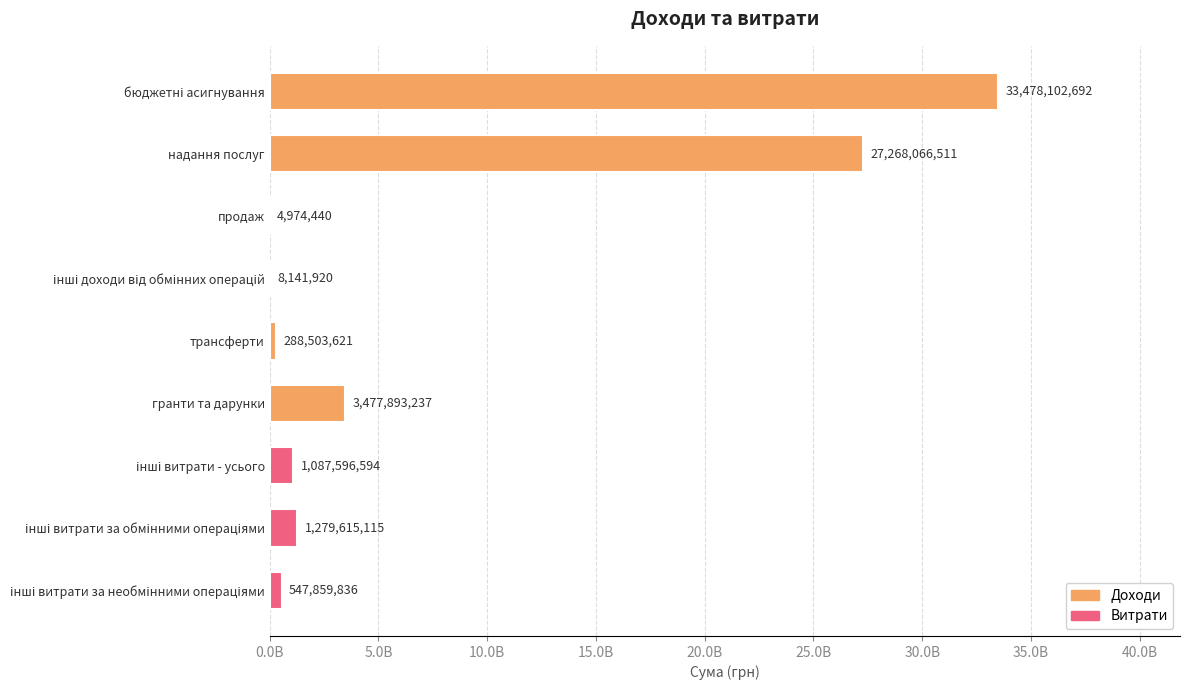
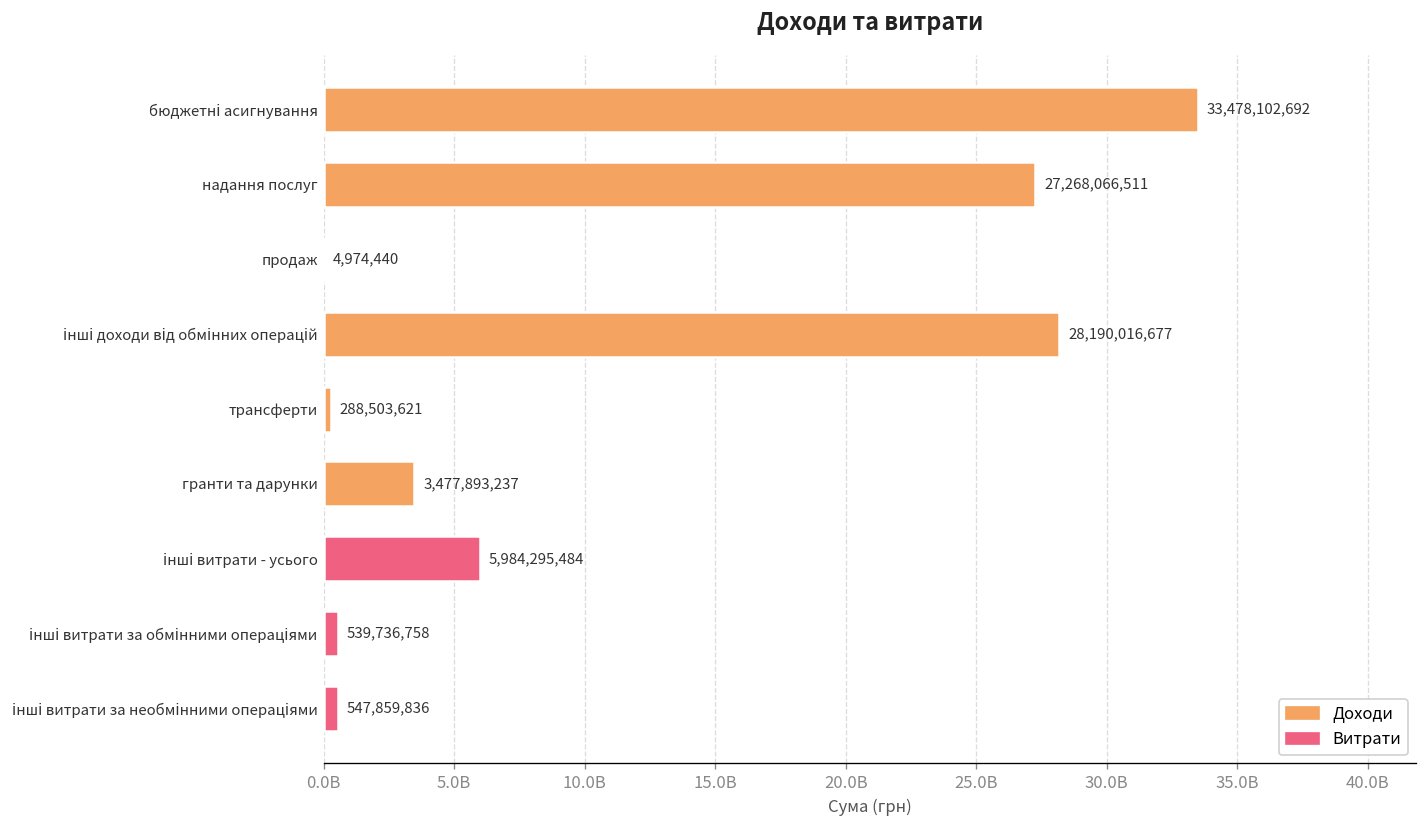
інші доходи від обмінних операцій: 8,141,920 -> 28,190,016,677
інші витрати - усього: 1,087,596,594 -> 5,984,295,484
інші витрати за обмінними операціями: 1,279,615,115 -> 539,736,758
